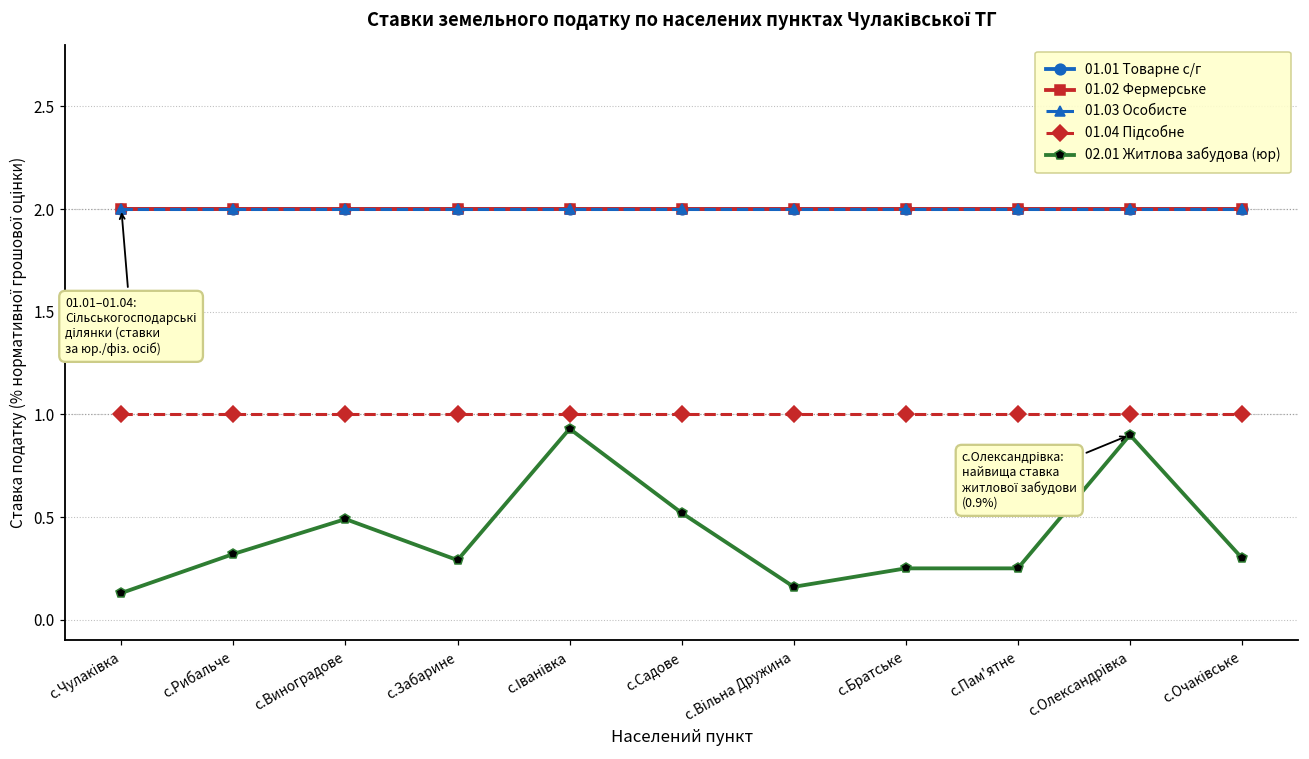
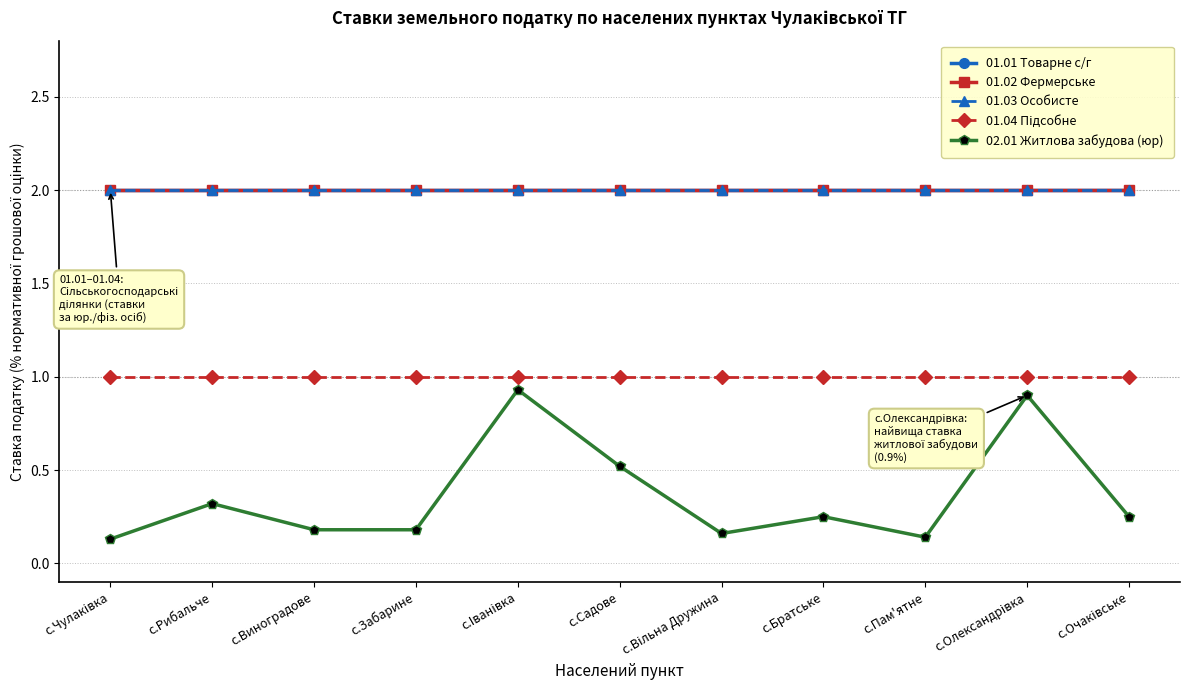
02.01 Житлова забудова (юр), с.Виноградове: 0.49 -> 0.18
02.01 Житлова забудова (юр), с.Забарине: 0.29 -> 0.18
02.01 Житлова забудова (юр), с.Пам'ятне: 0.25 -> 0.14
02.01 Житлова забудова (юр), с.Очаківське: 0.30 -> 0.25
